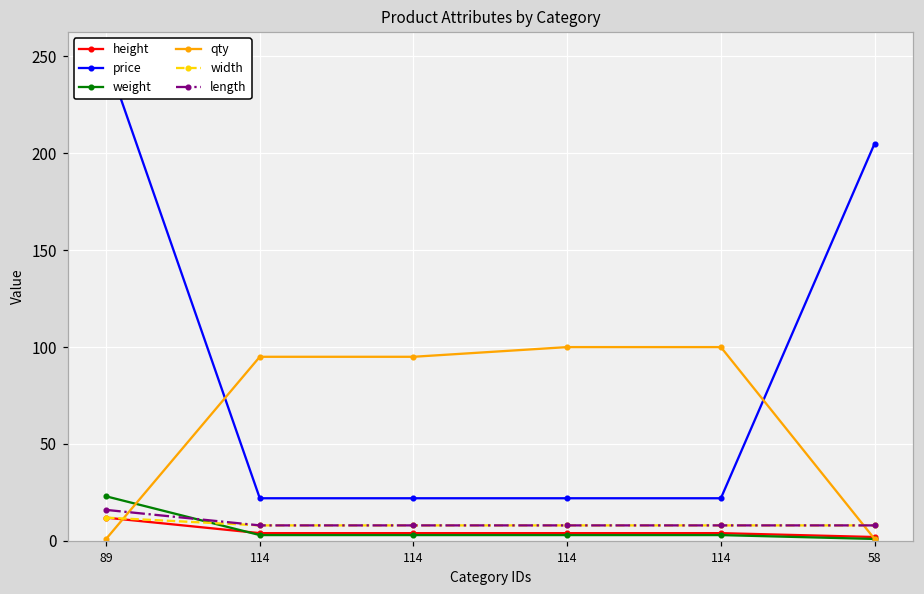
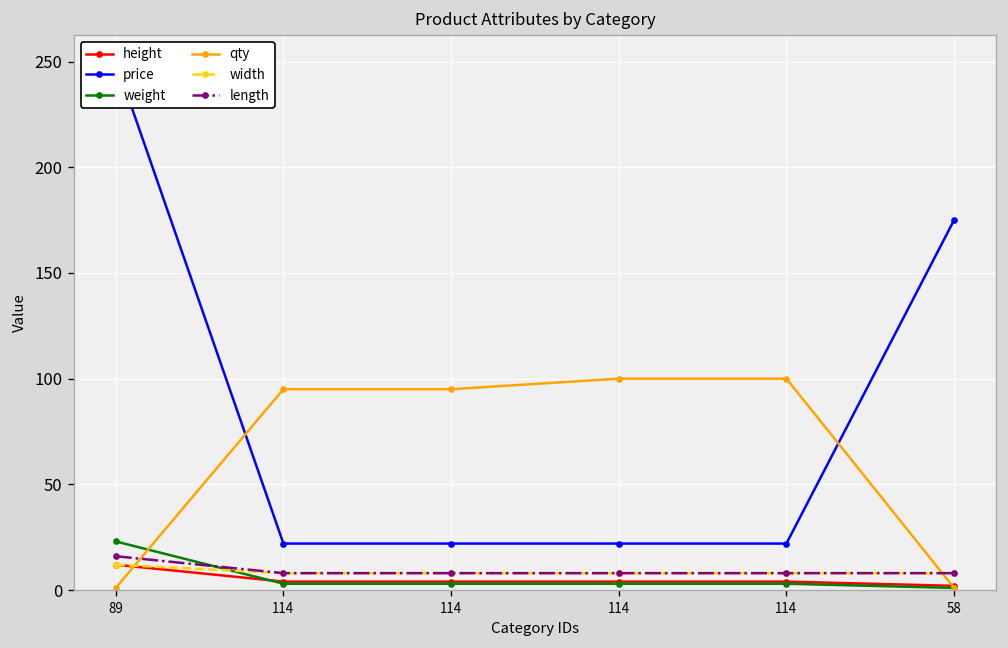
price, 58: 205 -> 175
